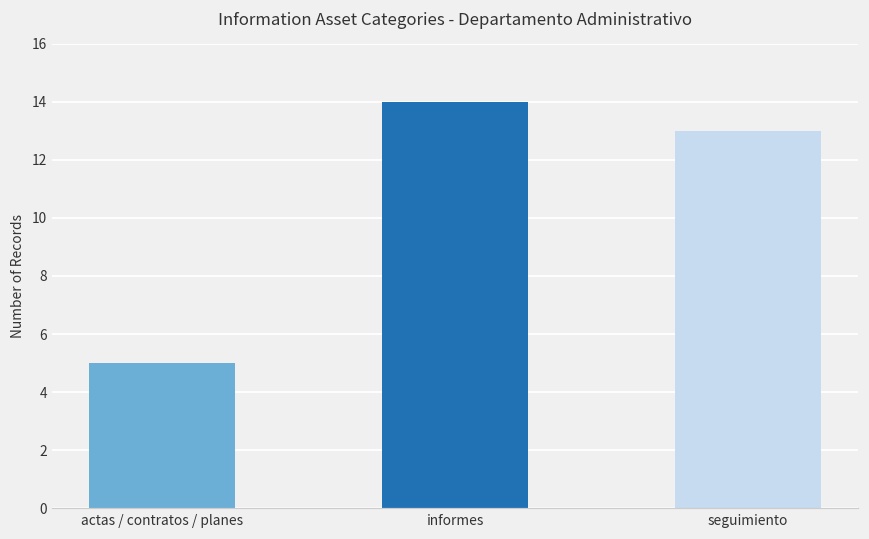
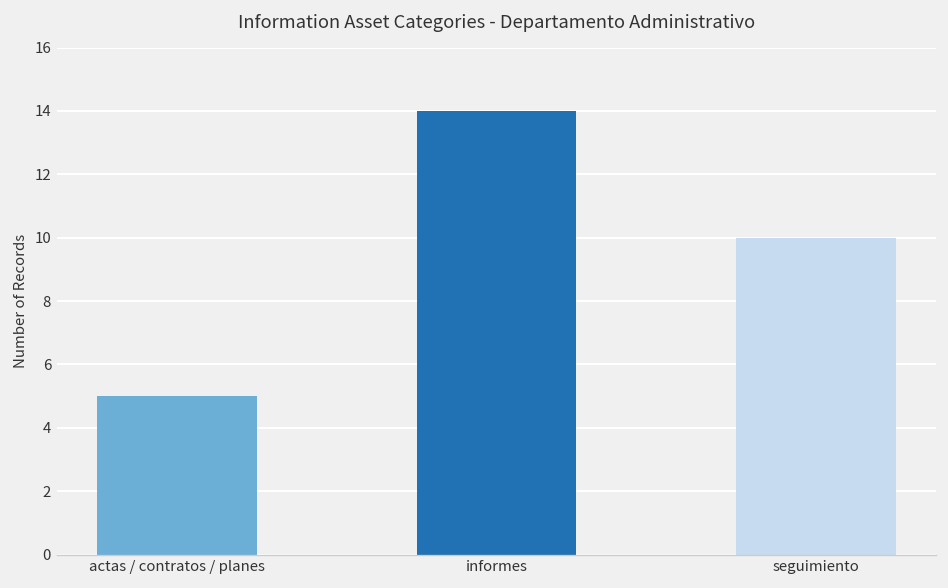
seguimiento: 13 -> 10
